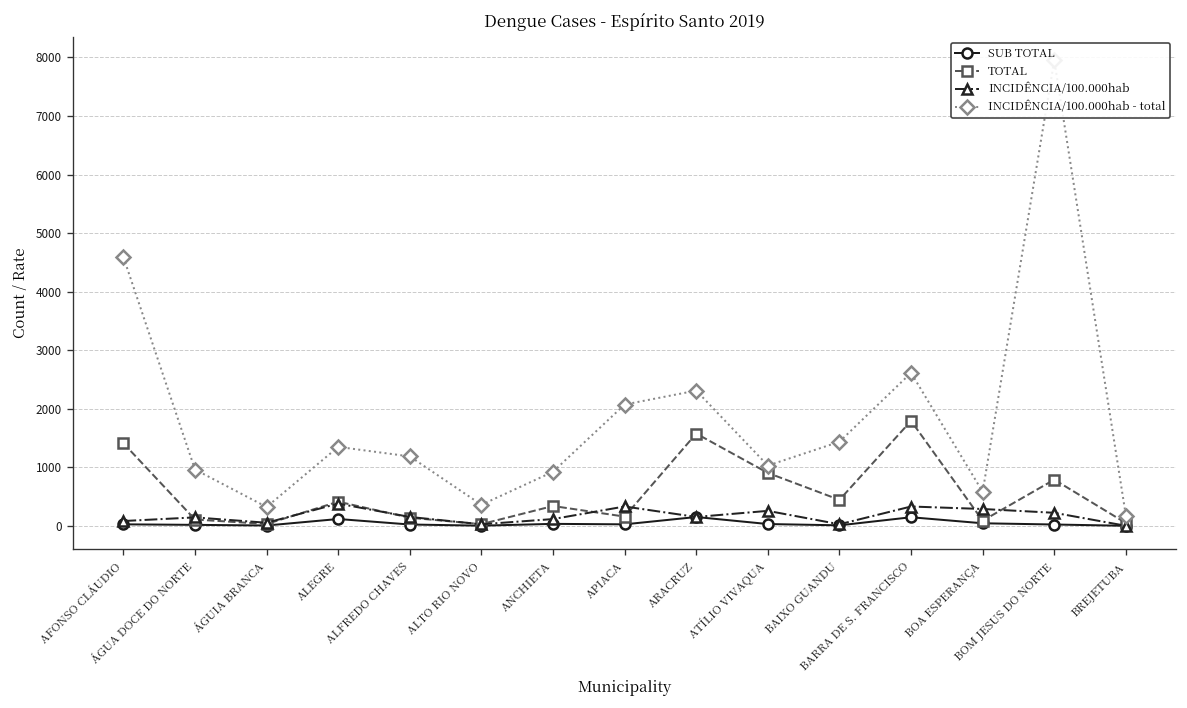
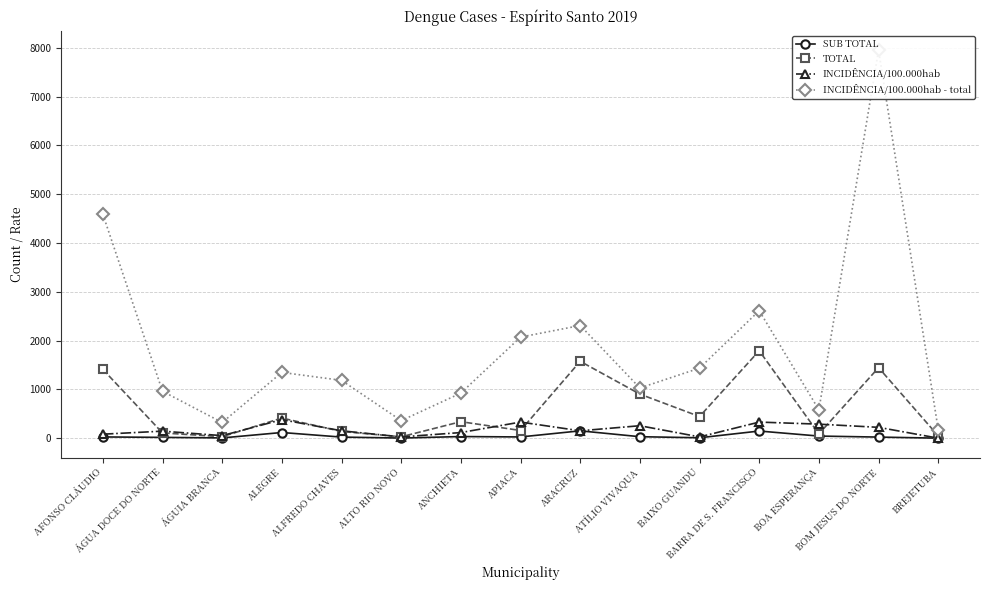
TOTAL, BOM JESUS DO NORTE: 800 -> 1400
